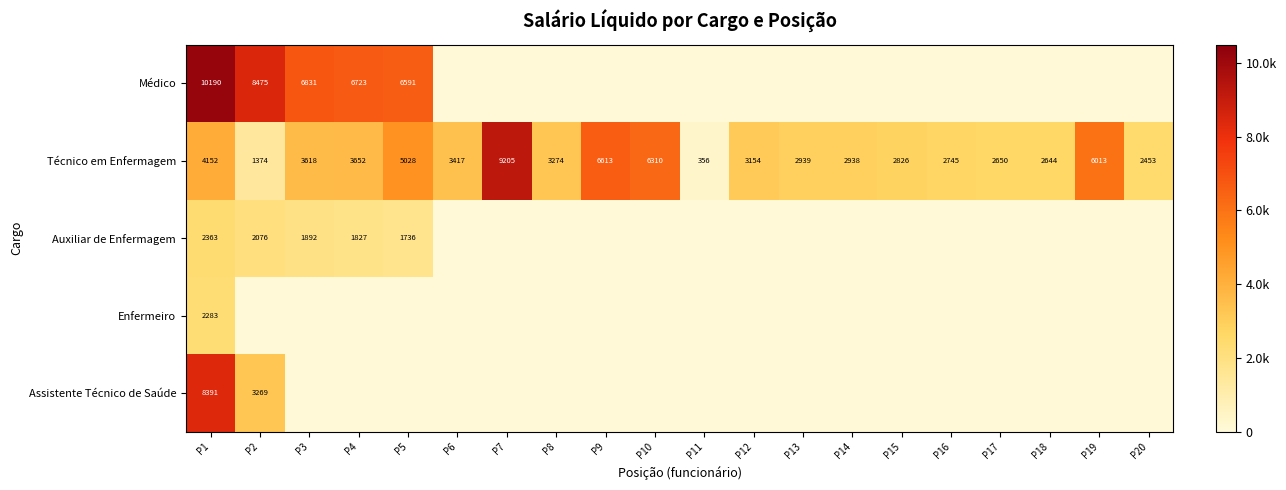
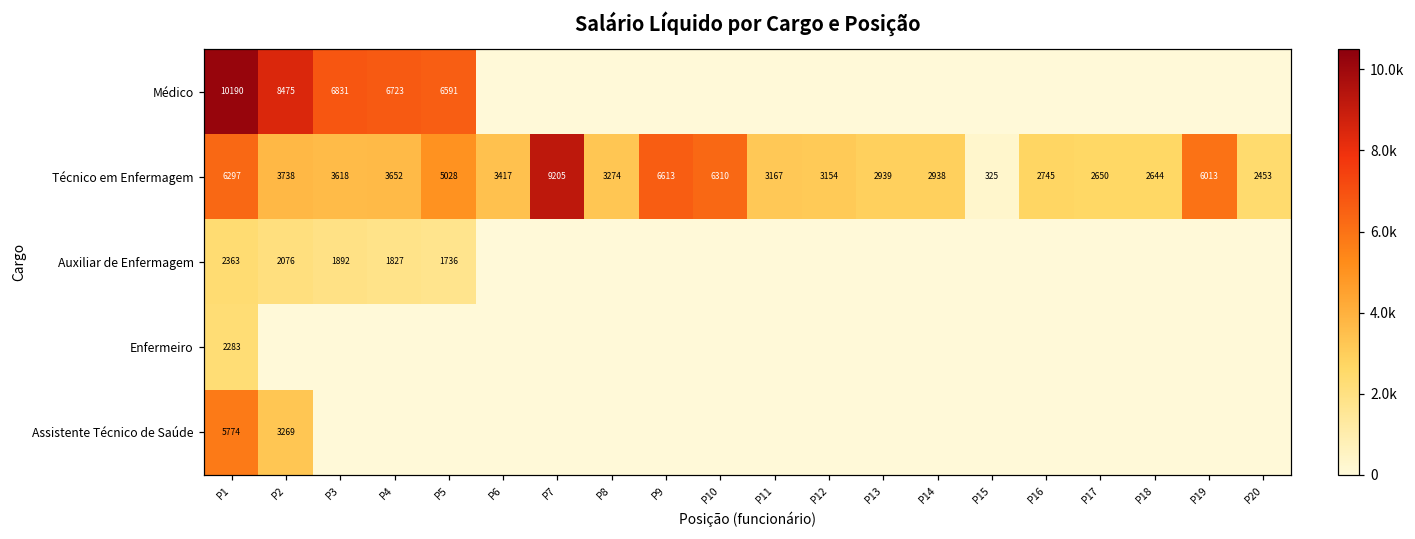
Técnico em Enfermagem, P1: 4152 -> 6297
Técnico em Enfermagem, P2: 1374 -> 3738
Técnico em Enfermagem, P11: 356 -> 3167
Técnico em Enfermagem, P15: 2826 -> 325
Assistente Técnico de Saúde, P1: 8391 -> 5774
